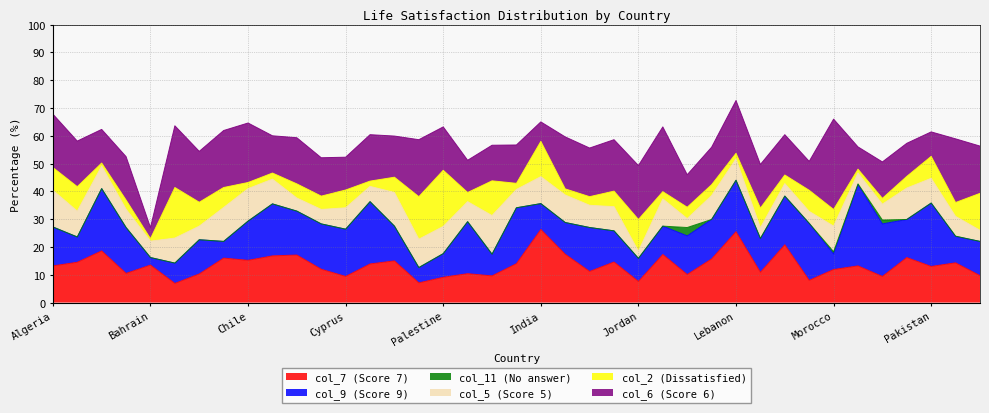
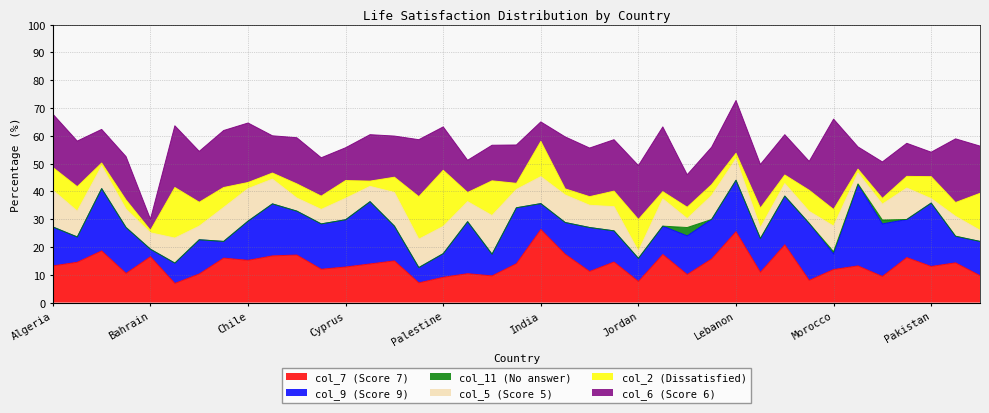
col_7 (Score 7), Bahrain: 14 -> 17
col_7 (Score 7), Cyprus: 9 -> 13
col_5 (Score 5), Pakistan: 9 -> 2
